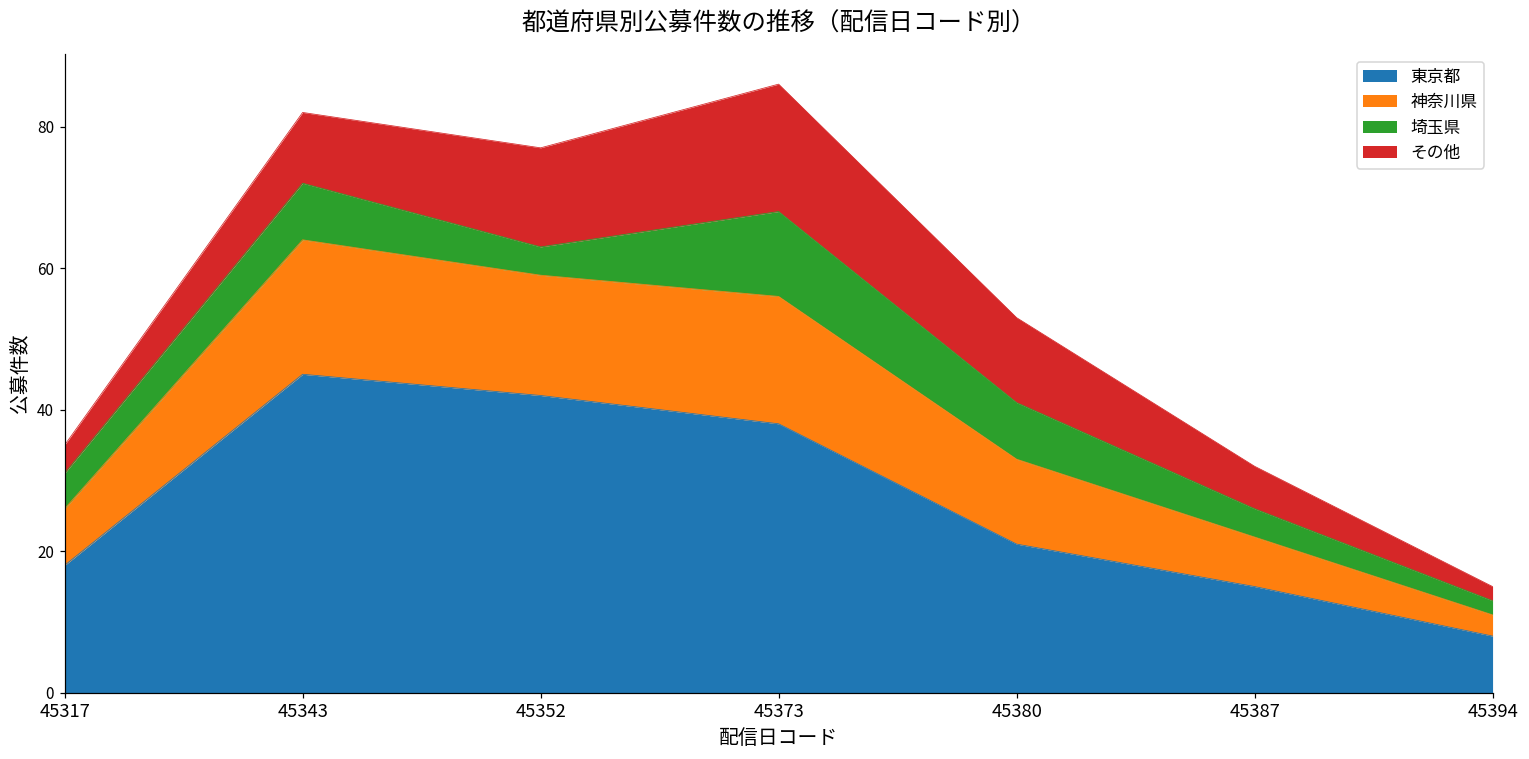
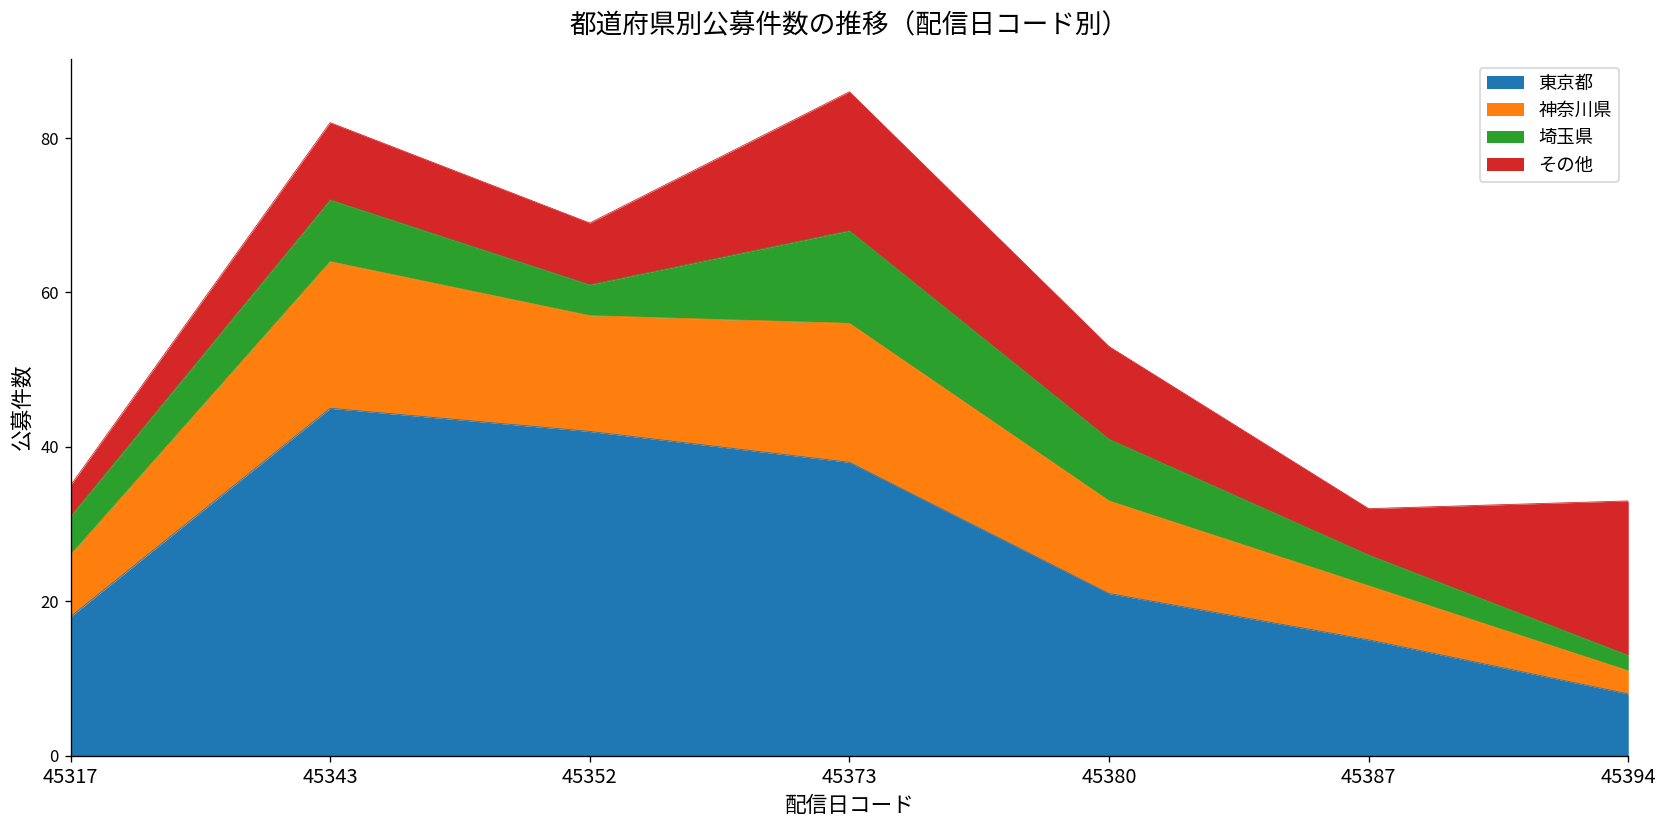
神奈川県, 45352: 17 -> 15
その他, 45352: 14 -> 8
その他, 45394: 2 -> 20
